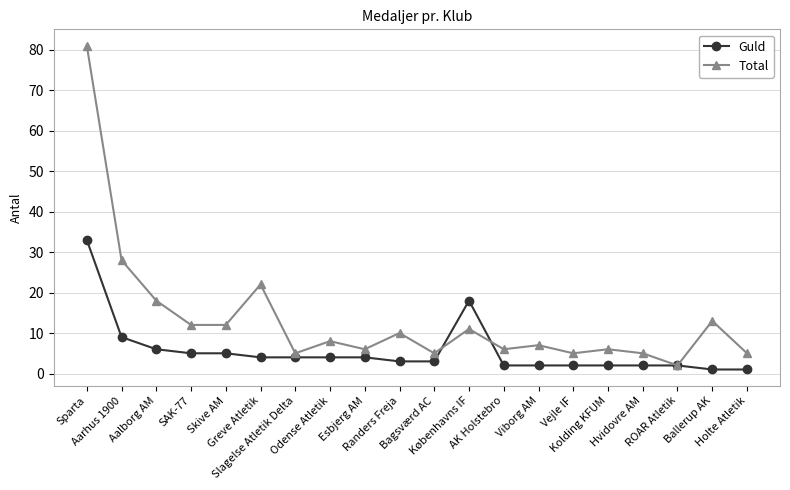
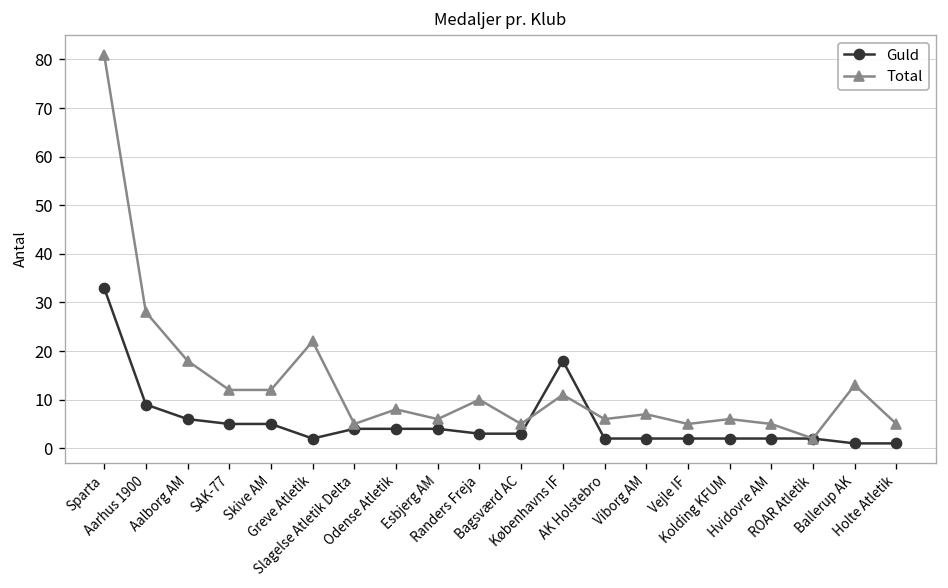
Guld, Greve Atletik: 4 -> 2
